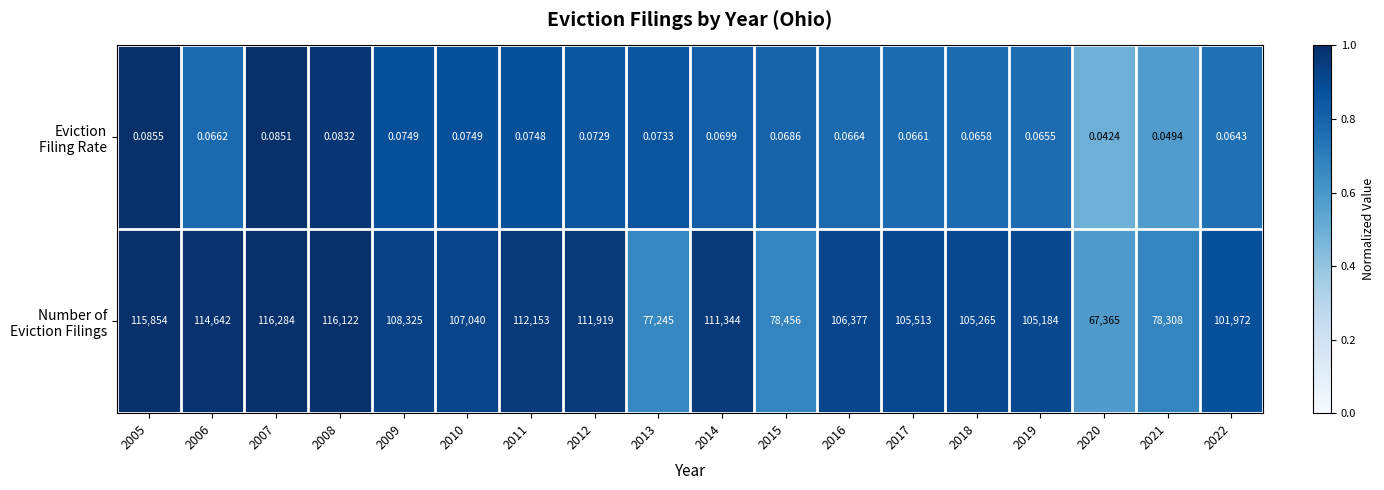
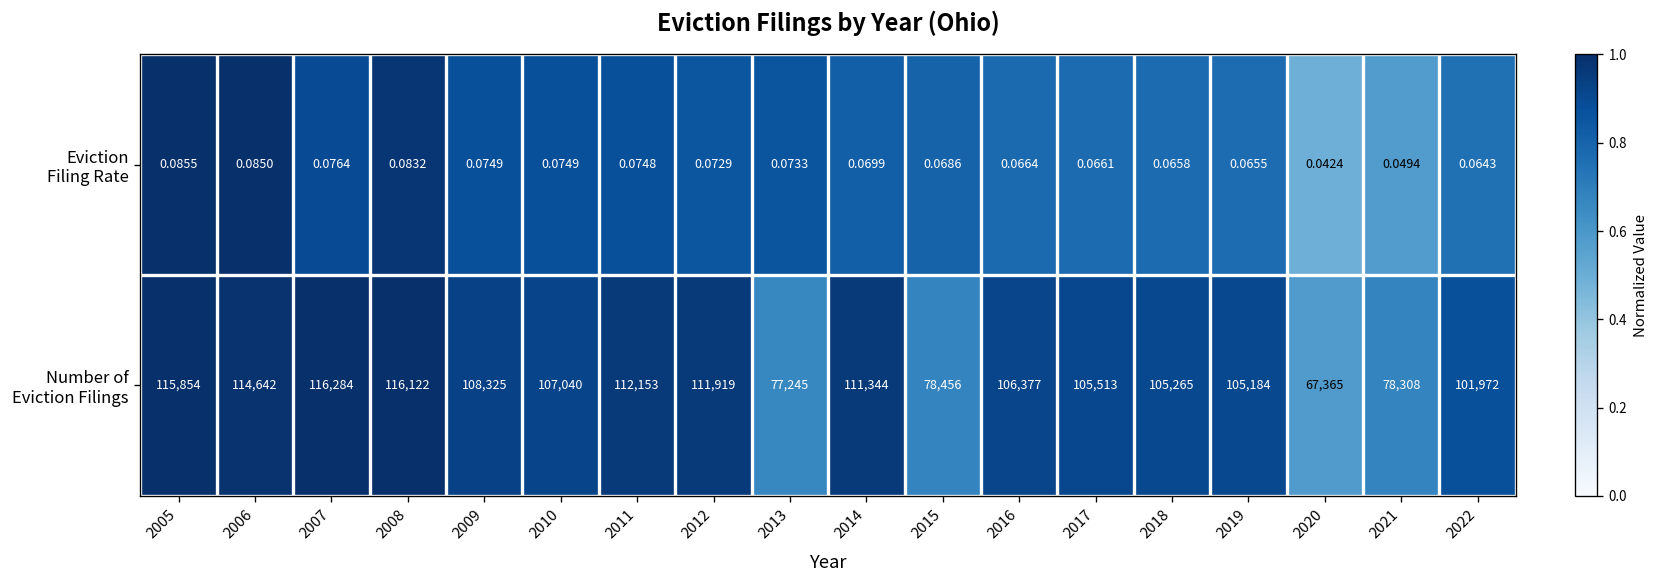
Eviction Filing Rate, 2006: 0.0662 -> 0.0850
Eviction Filing Rate, 2007: 0.0851 -> 0.0764
